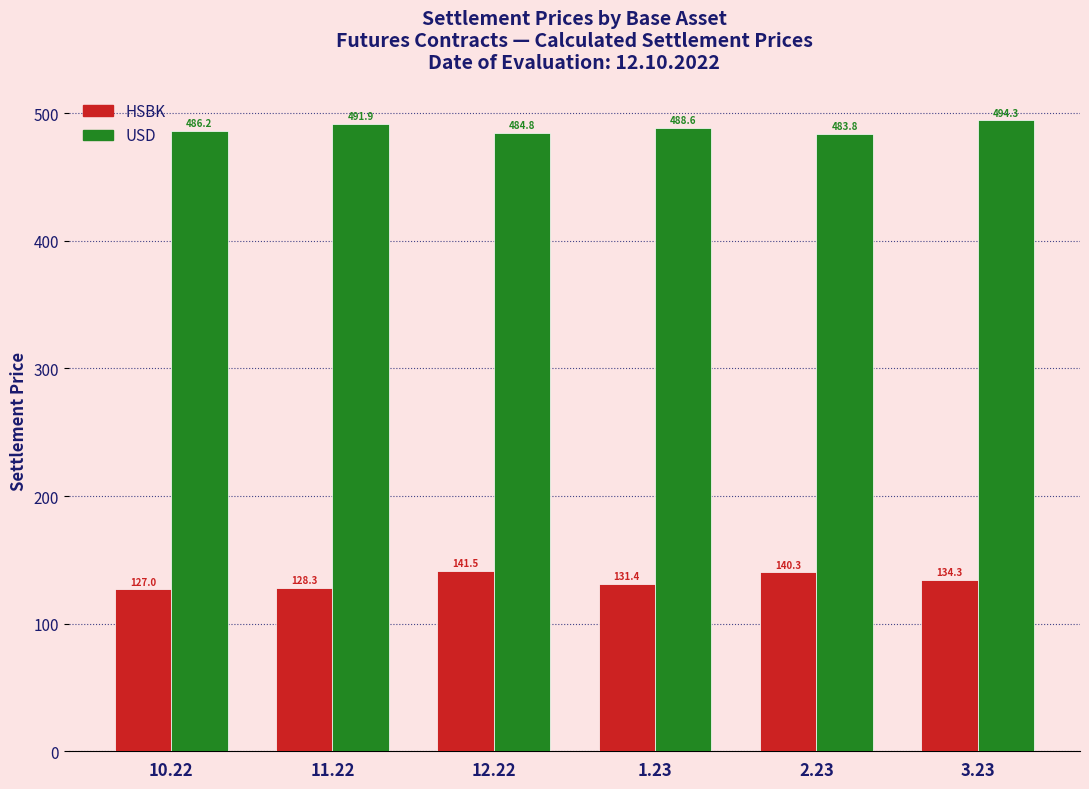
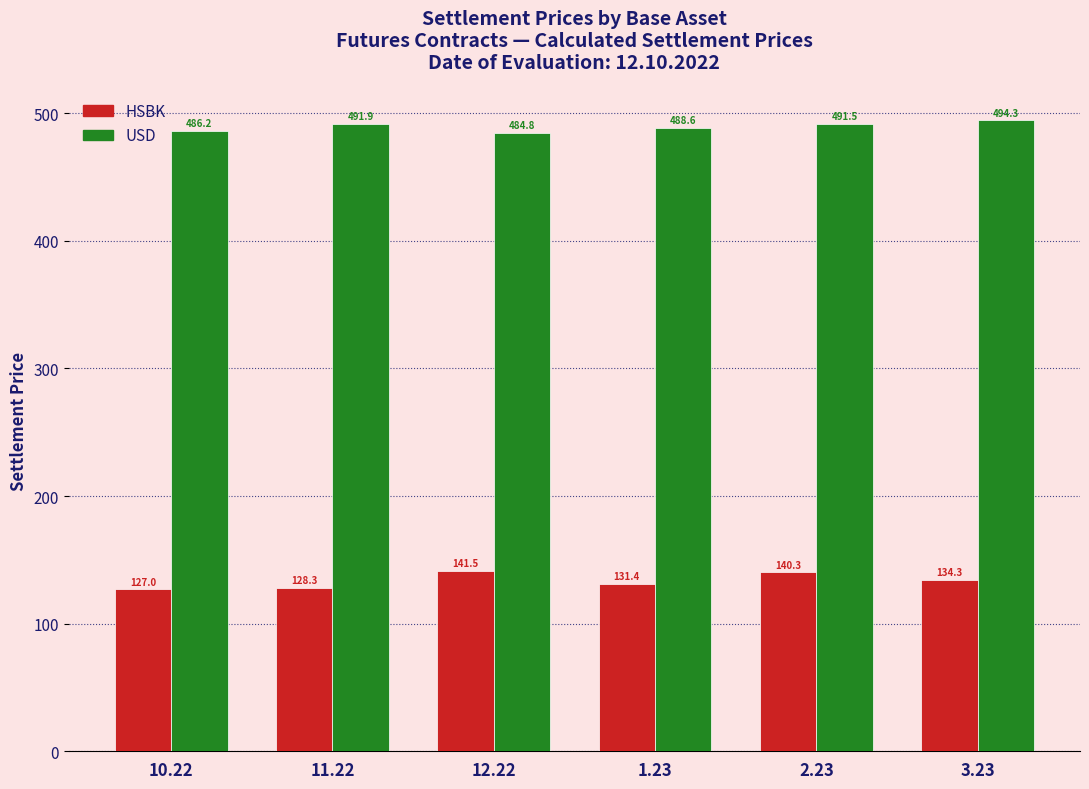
USD, 2.23: 483.8 -> 491.5
